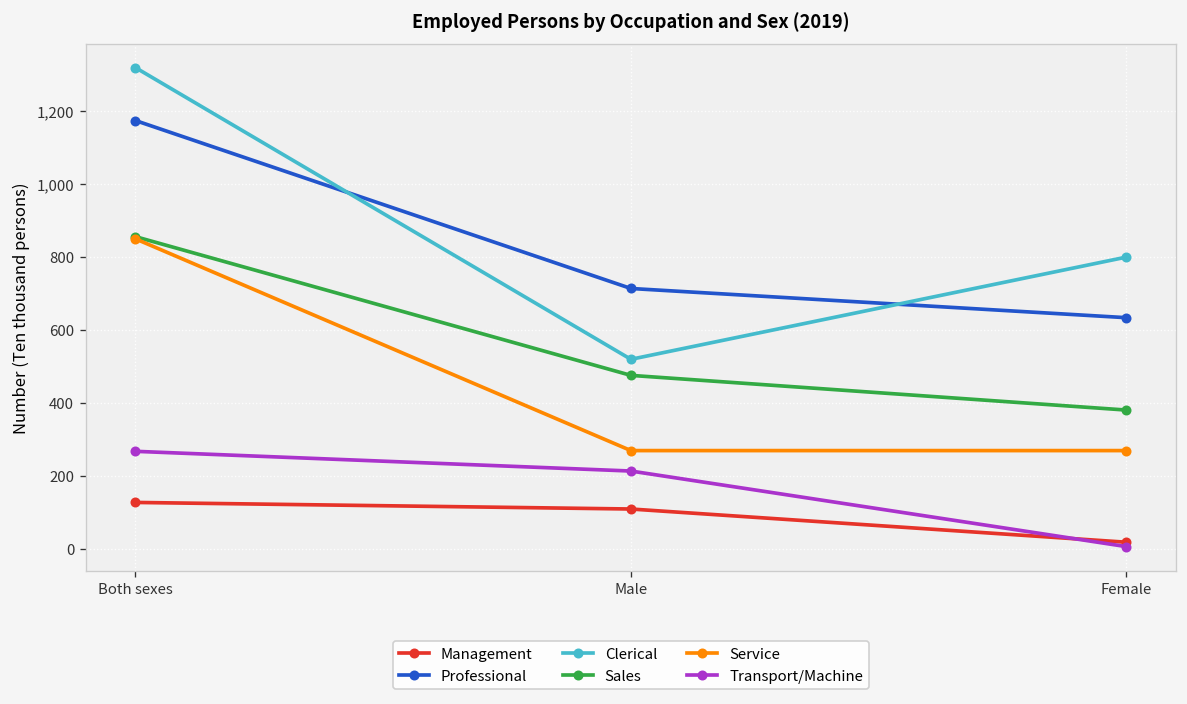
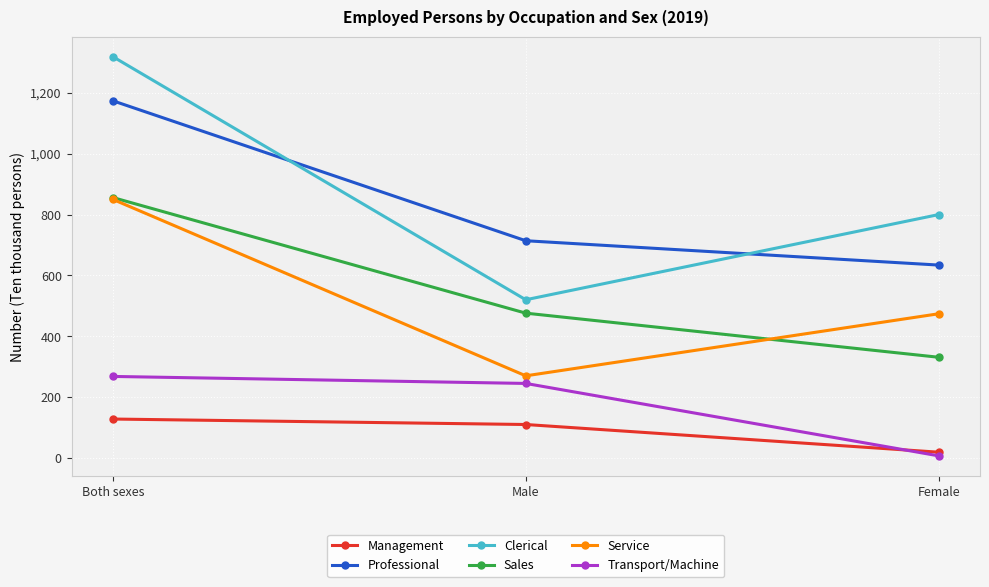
Transport/Machine, Male: 210 -> 250
Sales, Female: 380 -> 330
Service, Female: 270 -> 470
